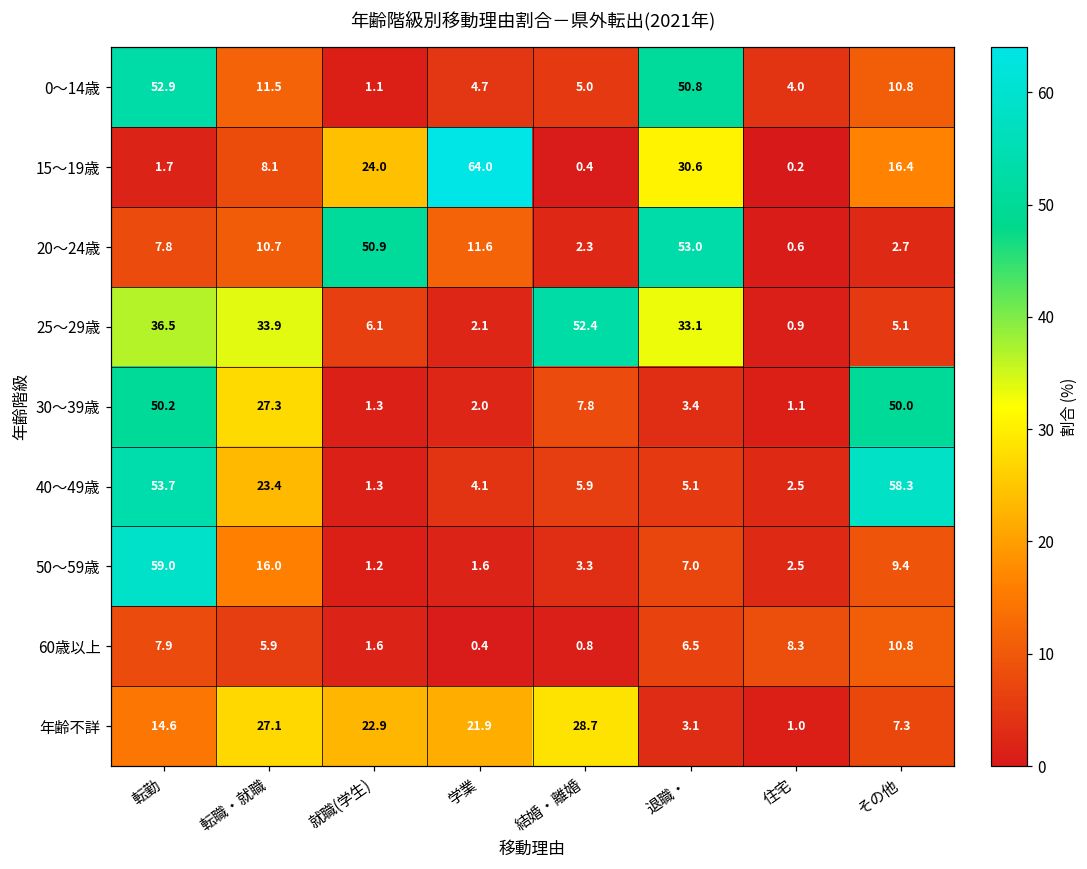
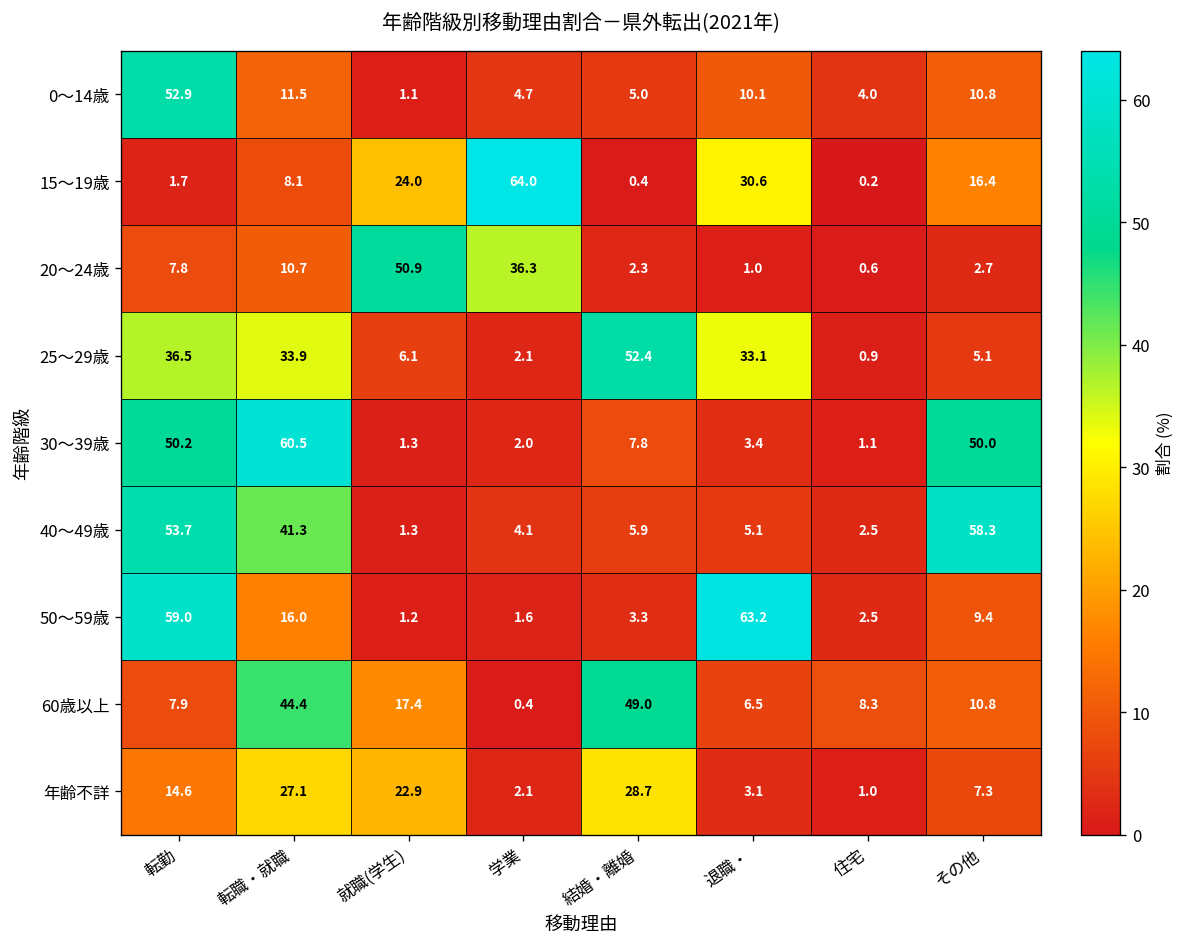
0～14歳, 退職・: 50.8 -> 10.1
20～24歳, 学業: 11.6 -> 36.3
20～24歳, 退職・: 53.0 -> 1.0
30～39歳, 転職・就職: 27.3 -> 60.5
40～49歳, 転職・就職: 23.4 -> 41.3
50～59歳, 退職・: 7.0 -> 63.2
60歳以上, 転職・就職: 5.9 -> 44.4
60歳以上, 就職(学生): 1.6 -> 17.4
60歳以上, 結婚・離婚: 0.8 -> 49.0
年齢不詳, 学業: 21.9 -> 2.1
